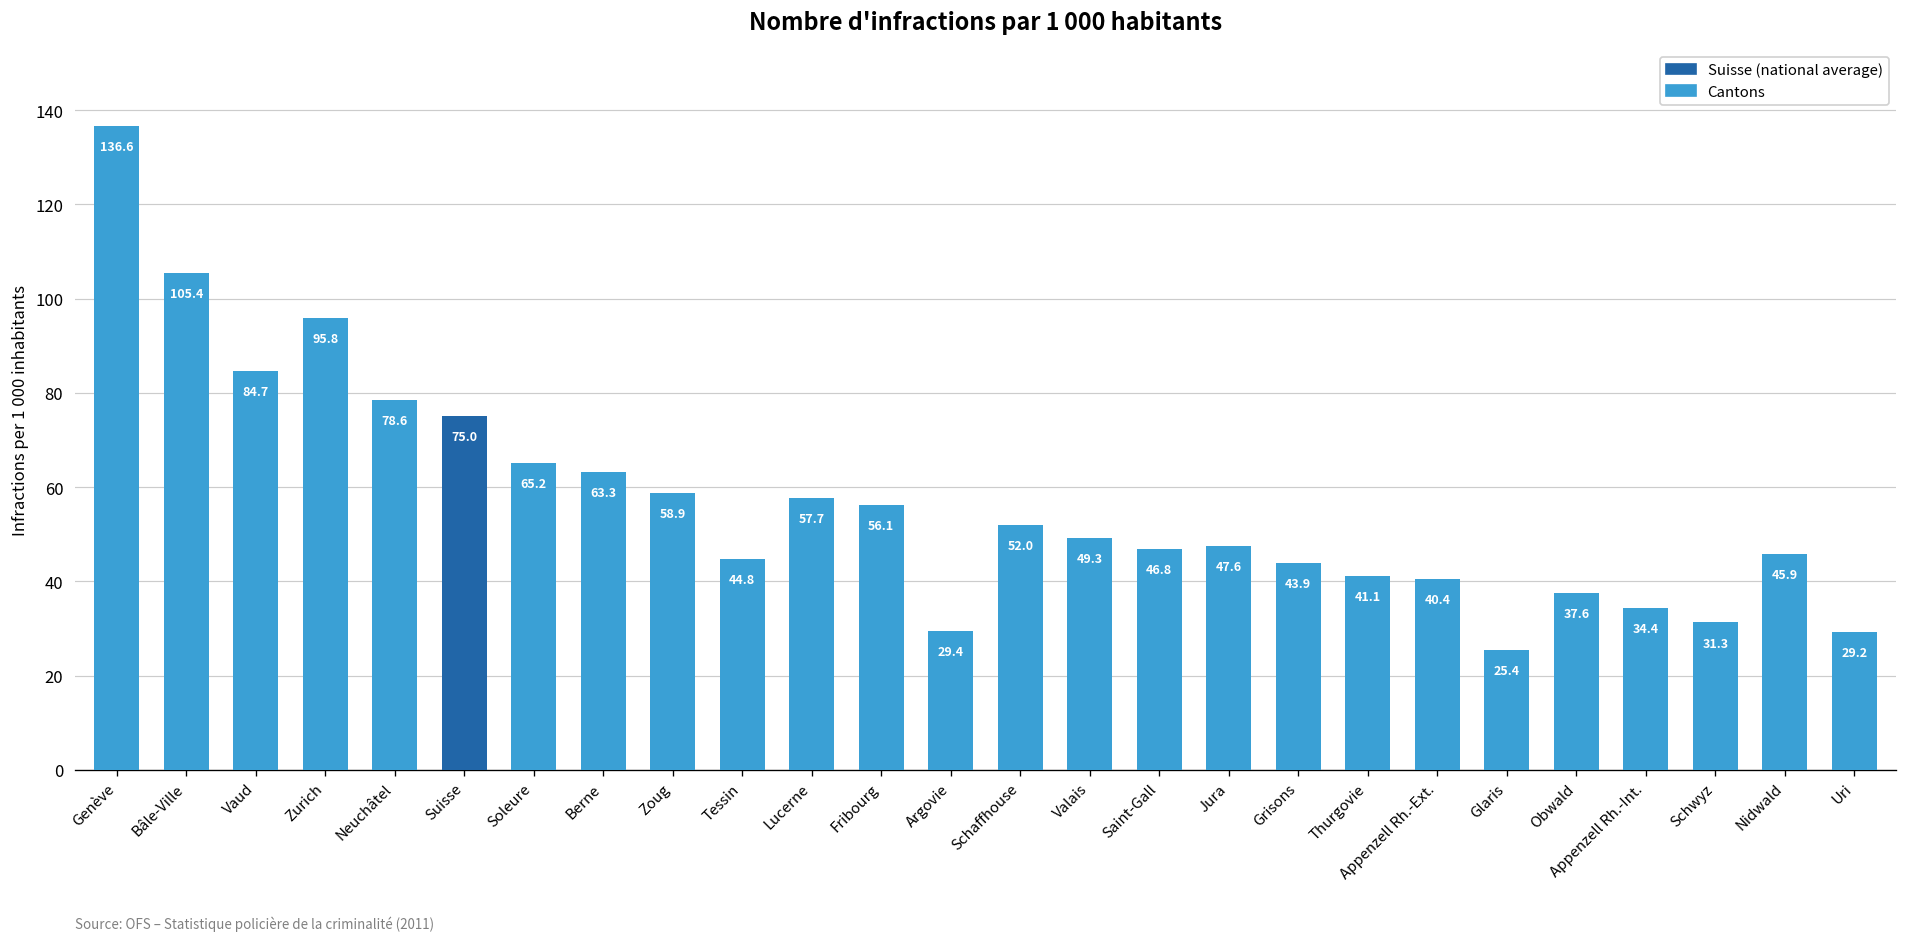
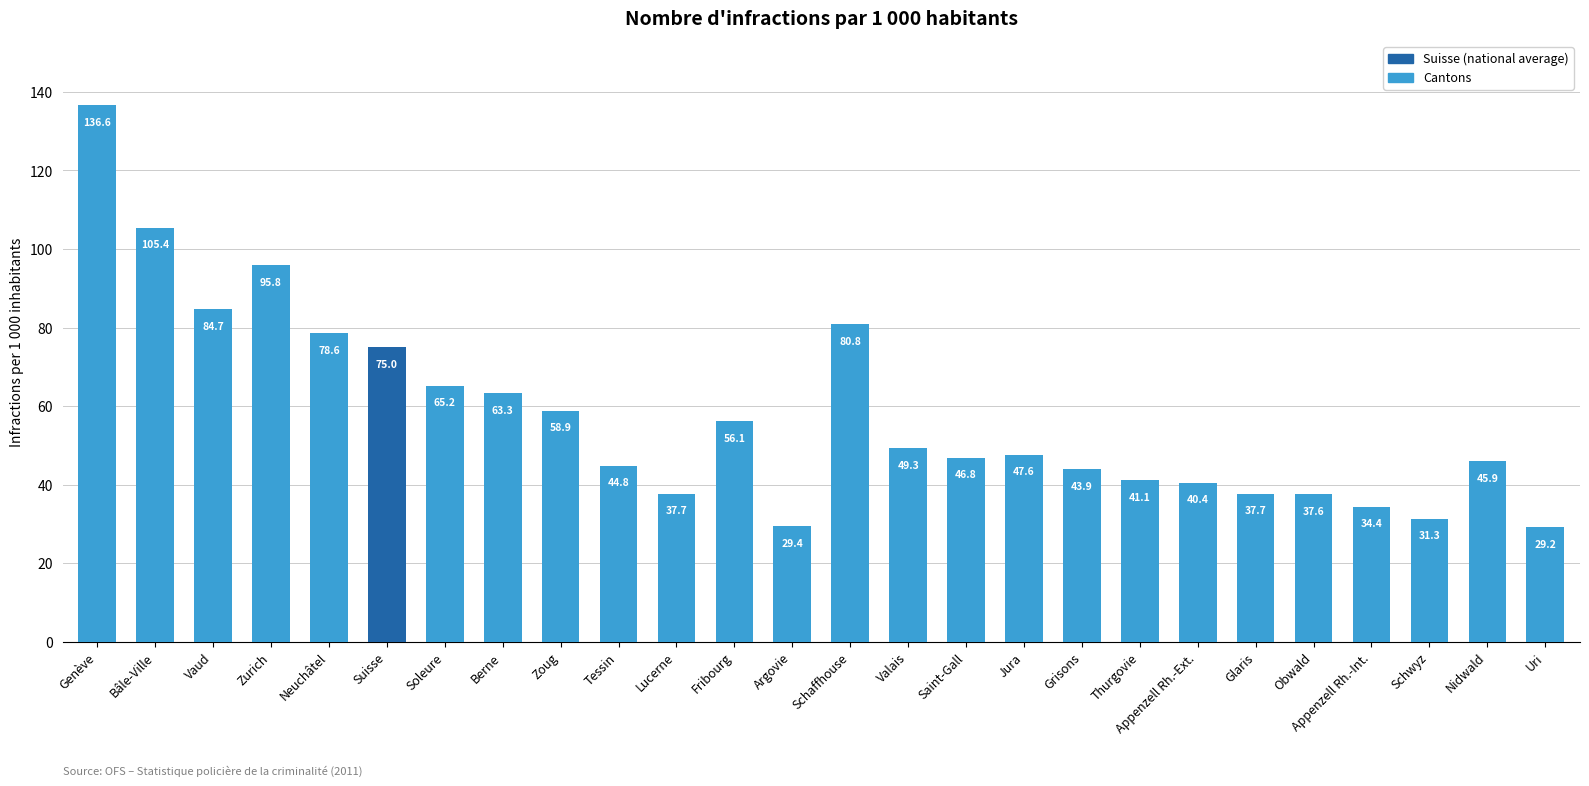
Lucerne: 57.7 -> 37.7
Schaffhouse: 52.0 -> 80.8
Glaris: 25.4 -> 37.7
